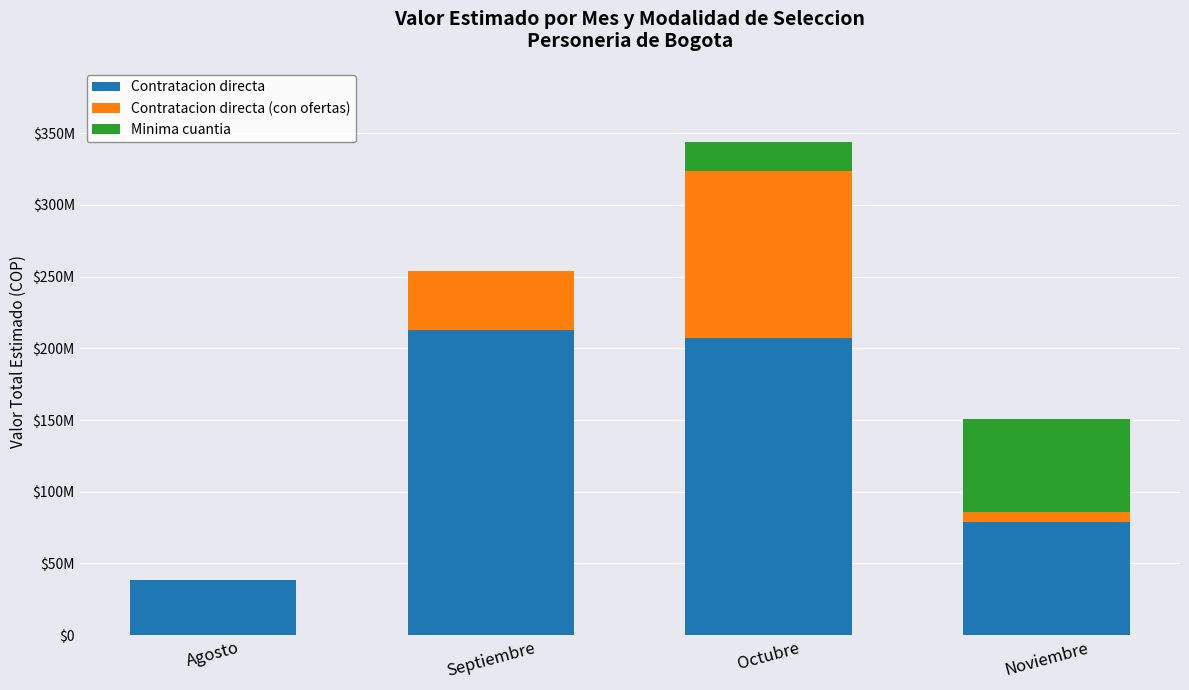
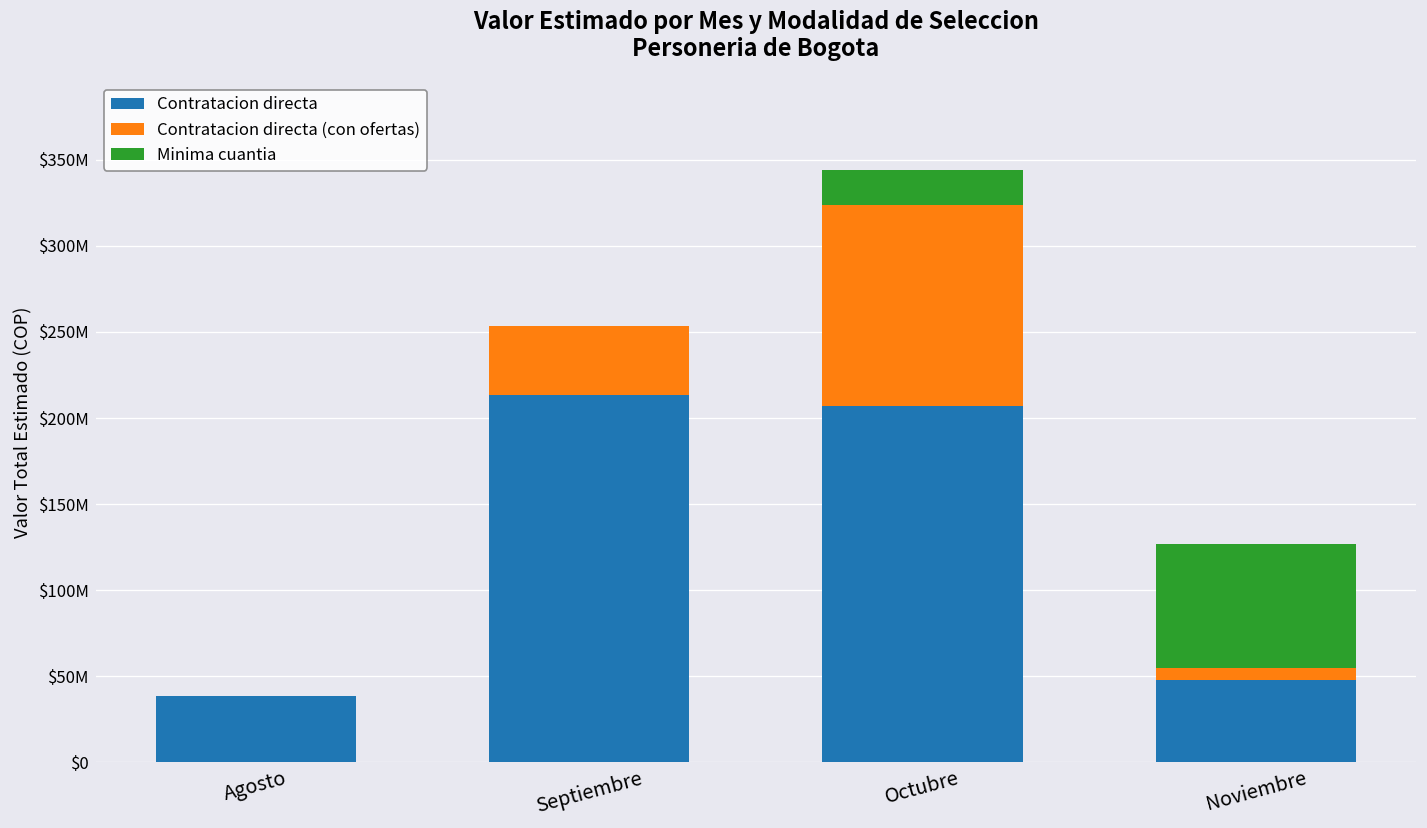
Contratacion directa, Noviembre: $79000000 -> $48000000
Minima cuantia, Noviembre: $65000000 -> $72000000
